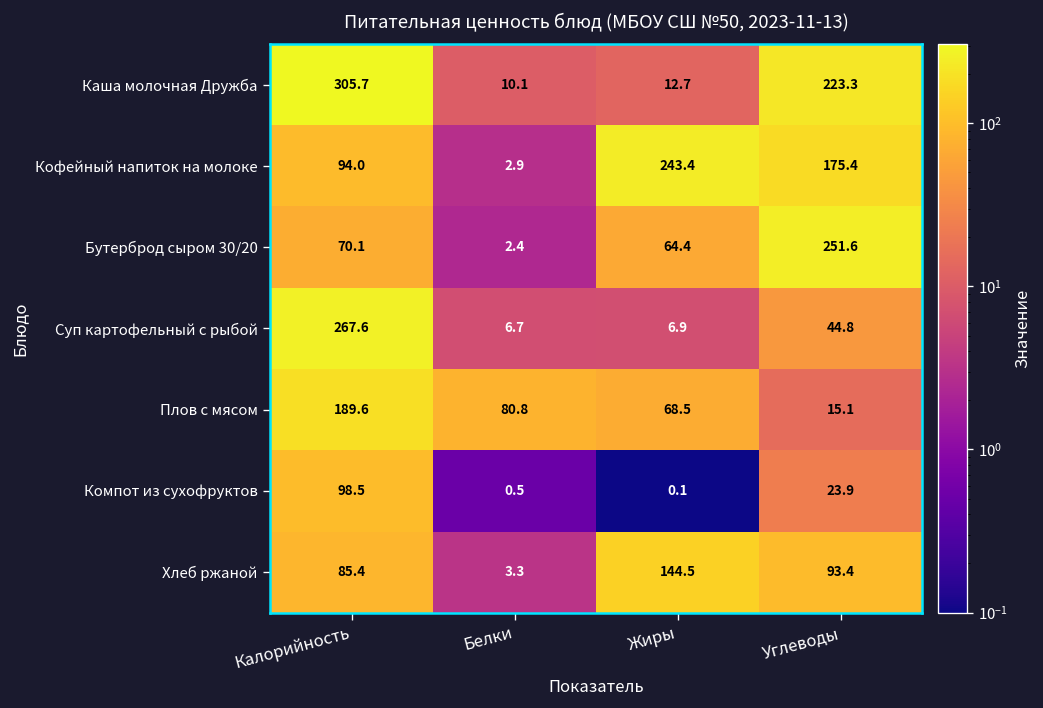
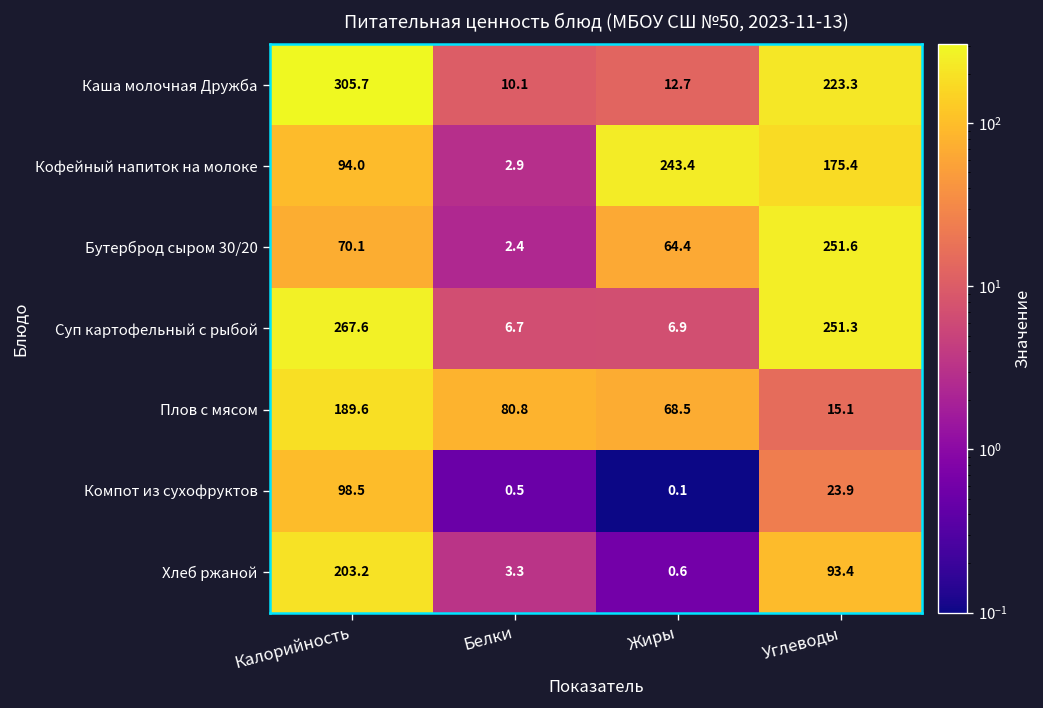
Суп картофельный с рыбой, Углеводы: 44.8 -> 251.3
Хлеб ржаной, Калорийность: 85.4 -> 203.2
Хлеб ржаной, Жиры: 144.5 -> 0.6
